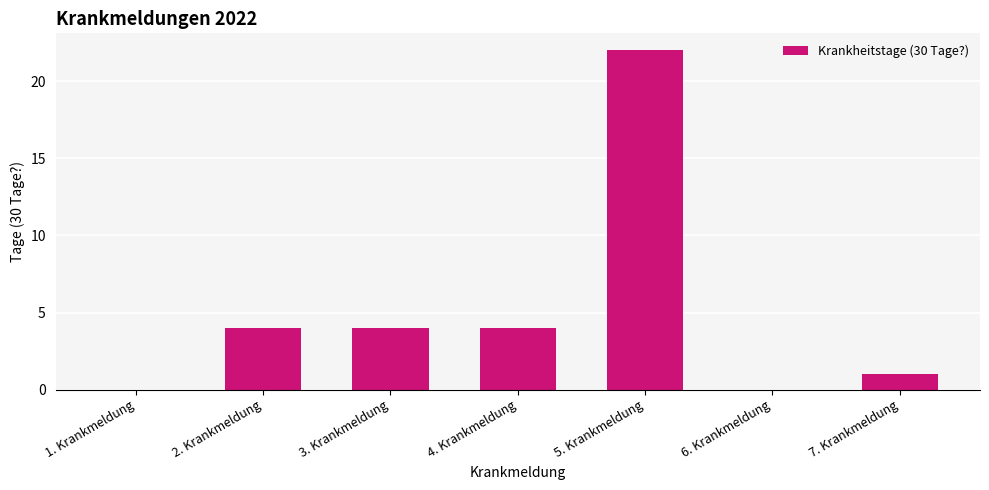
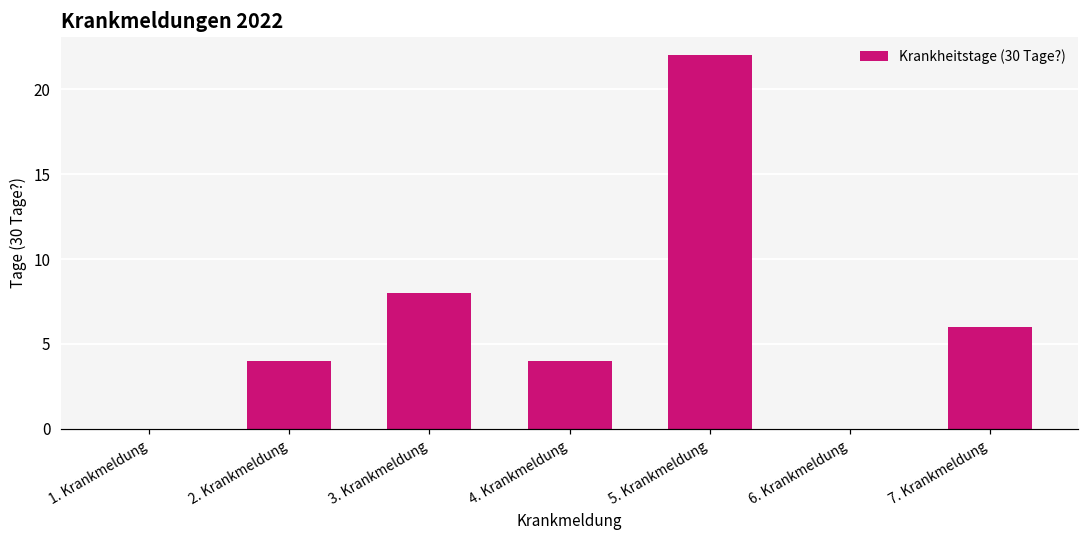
3. Krankmeldung: 4 -> 8
7. Krankmeldung: 1 -> 6
